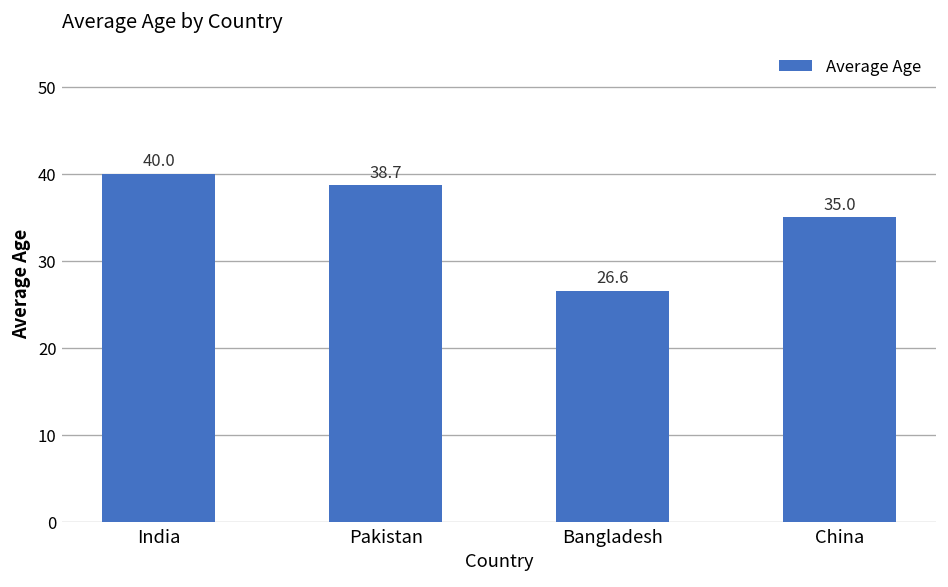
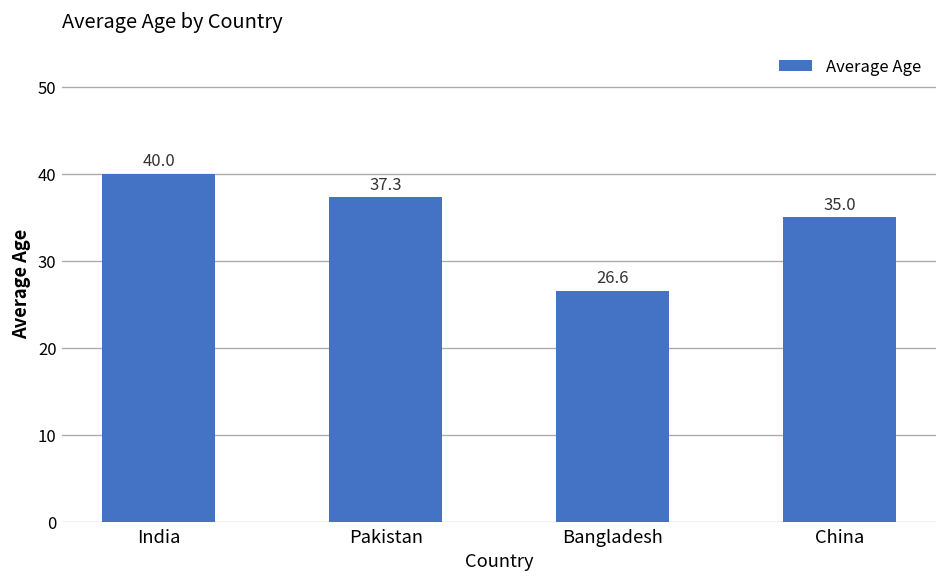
Pakistan: 38.7 -> 37.3
